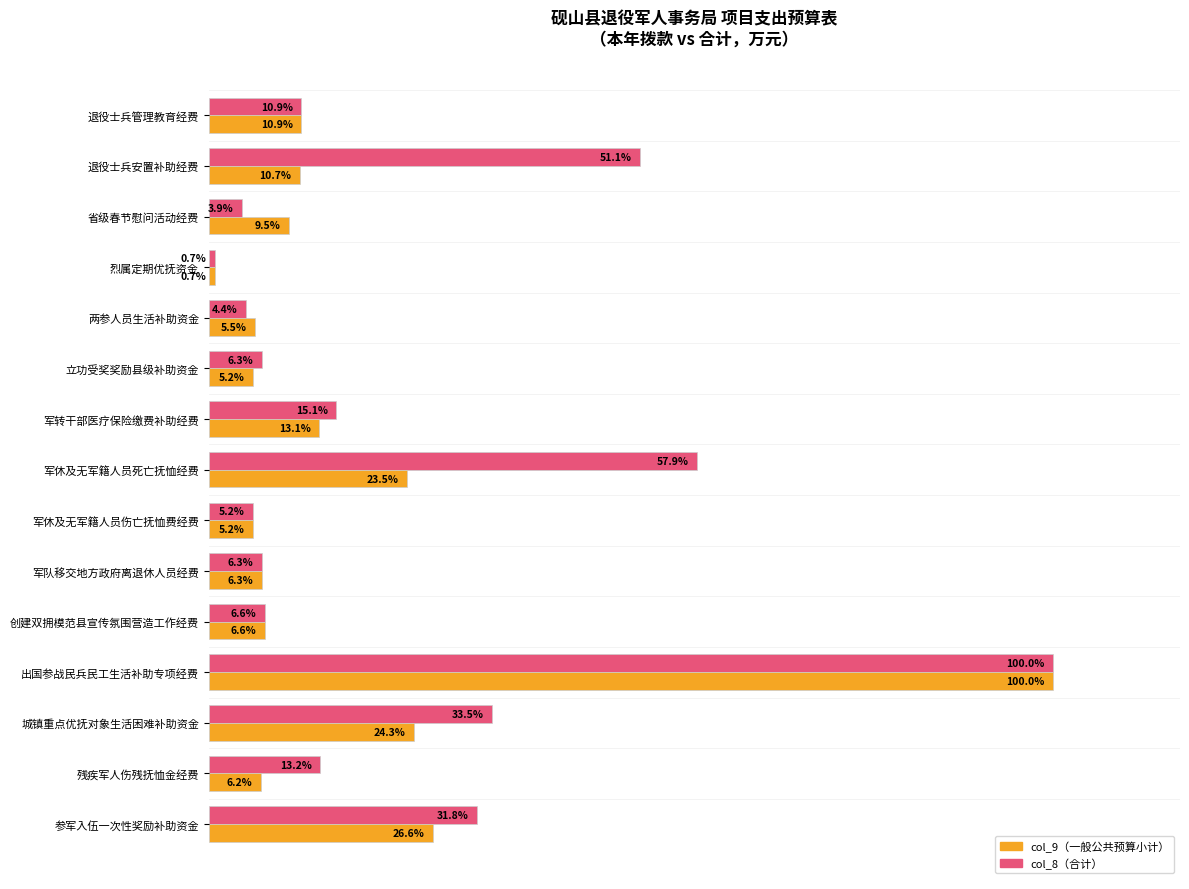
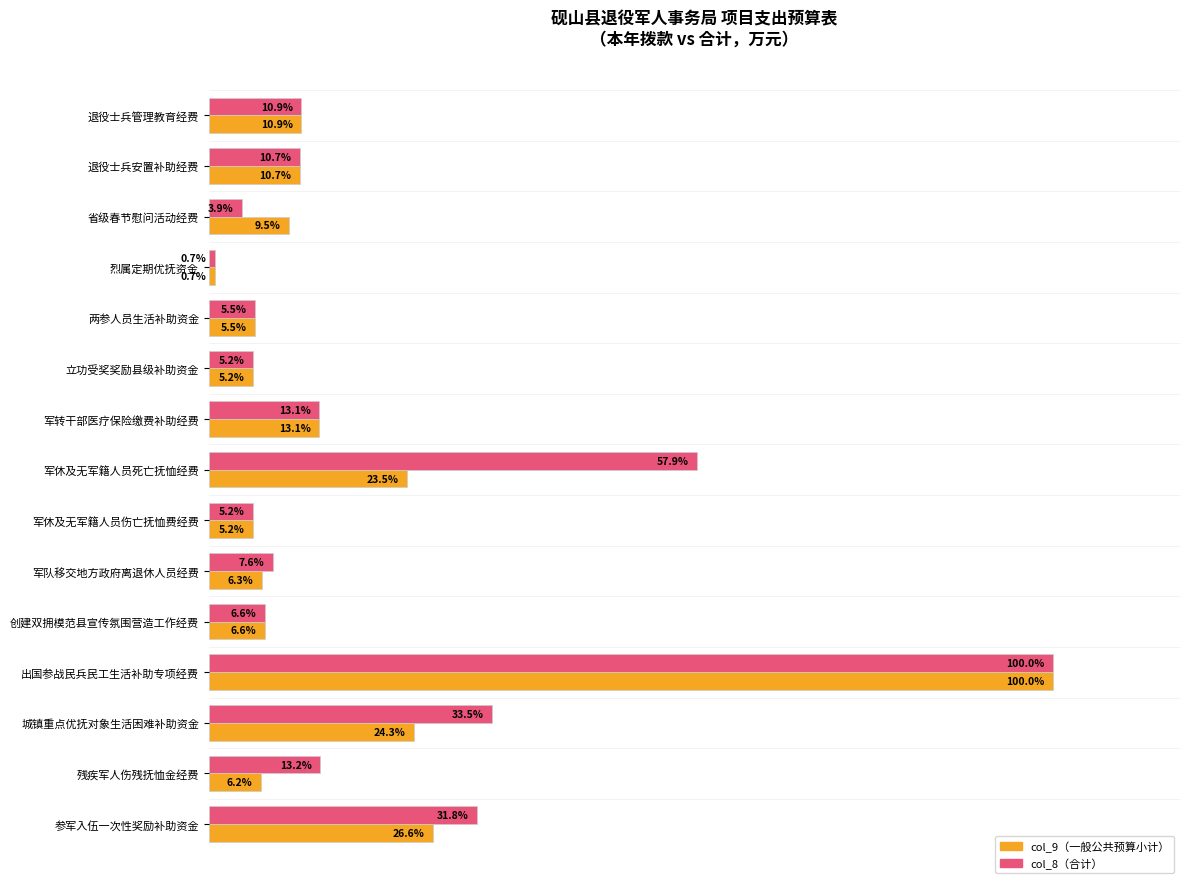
col_8（合计）, 退役士兵安置补助经费: 51.1% -> 10.7%
col_8（合计）, 两参人员生活补助资金: 4.4% -> 5.5%
col_8（合计）, 立功受奖奖励县级补助资金: 6.3% -> 5.2%
col_8（合计）, 军转干部医疗保险缴费补助经费: 15.1% -> 13.1%
col_8（合计）, 军队移交地方政府离退休人员经费: 6.3% -> 7.6%
